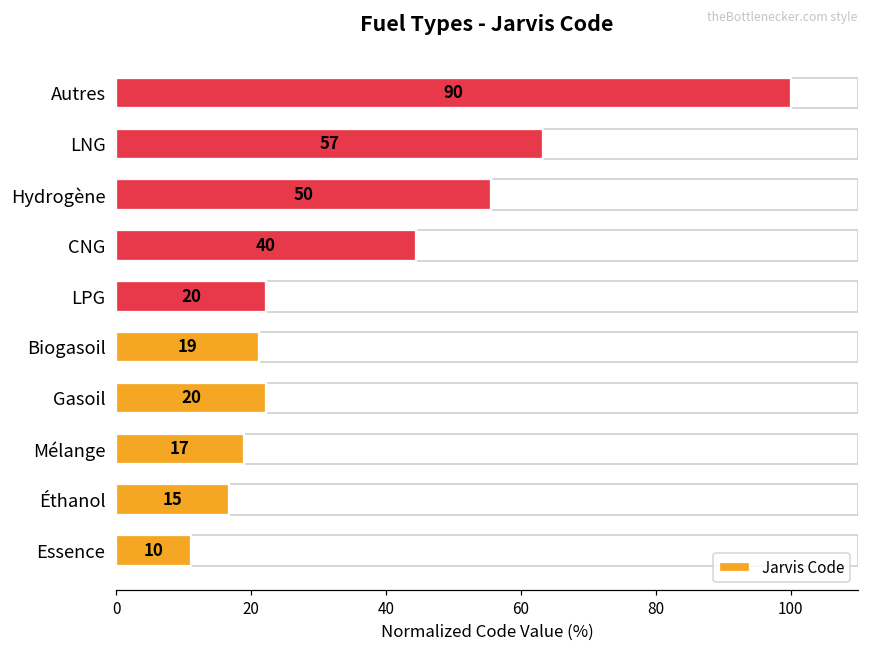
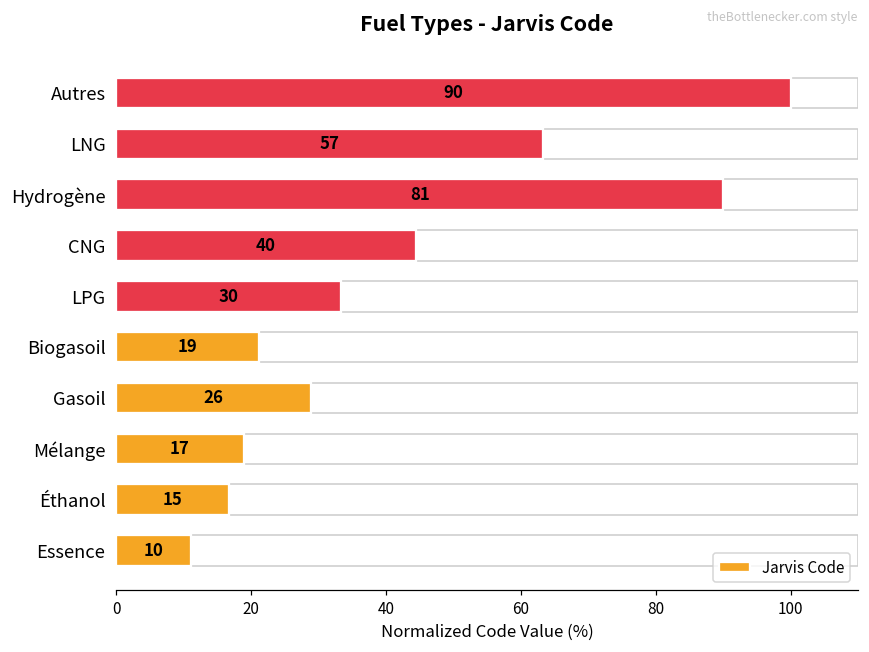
Hydrogène: 50 -> 81
LPG: 20 -> 30
Gasoil: 20 -> 26
